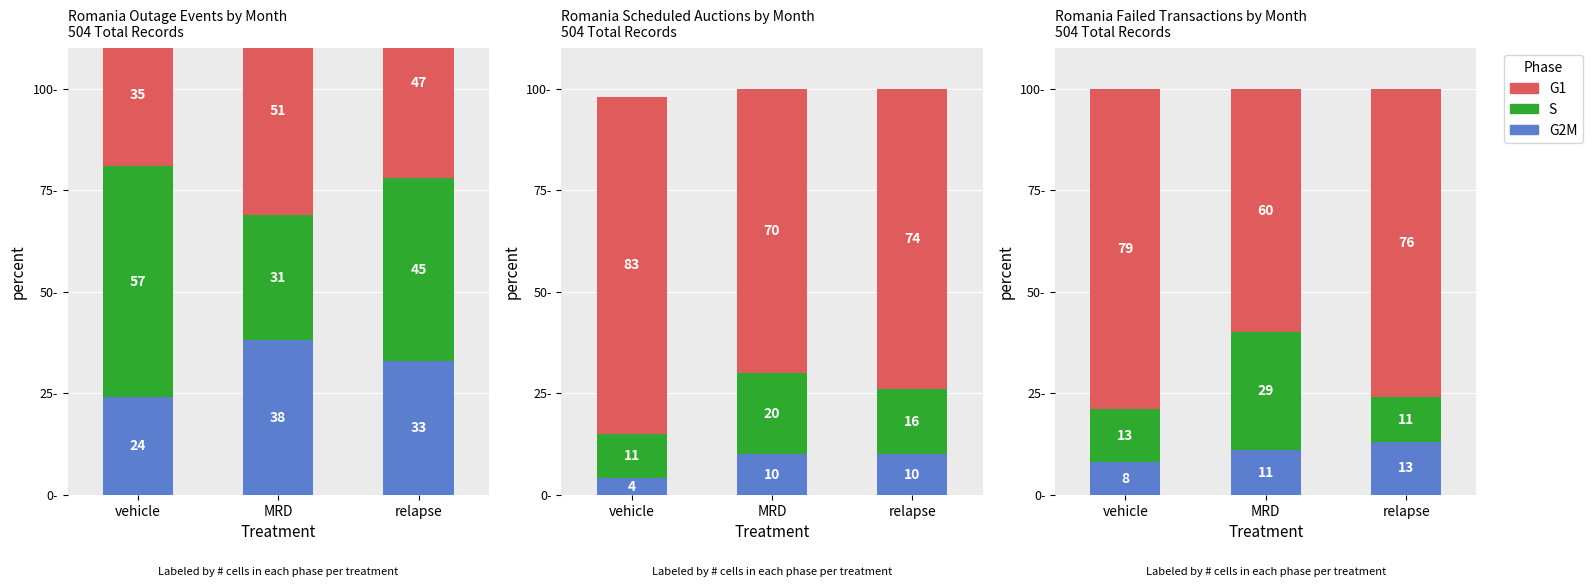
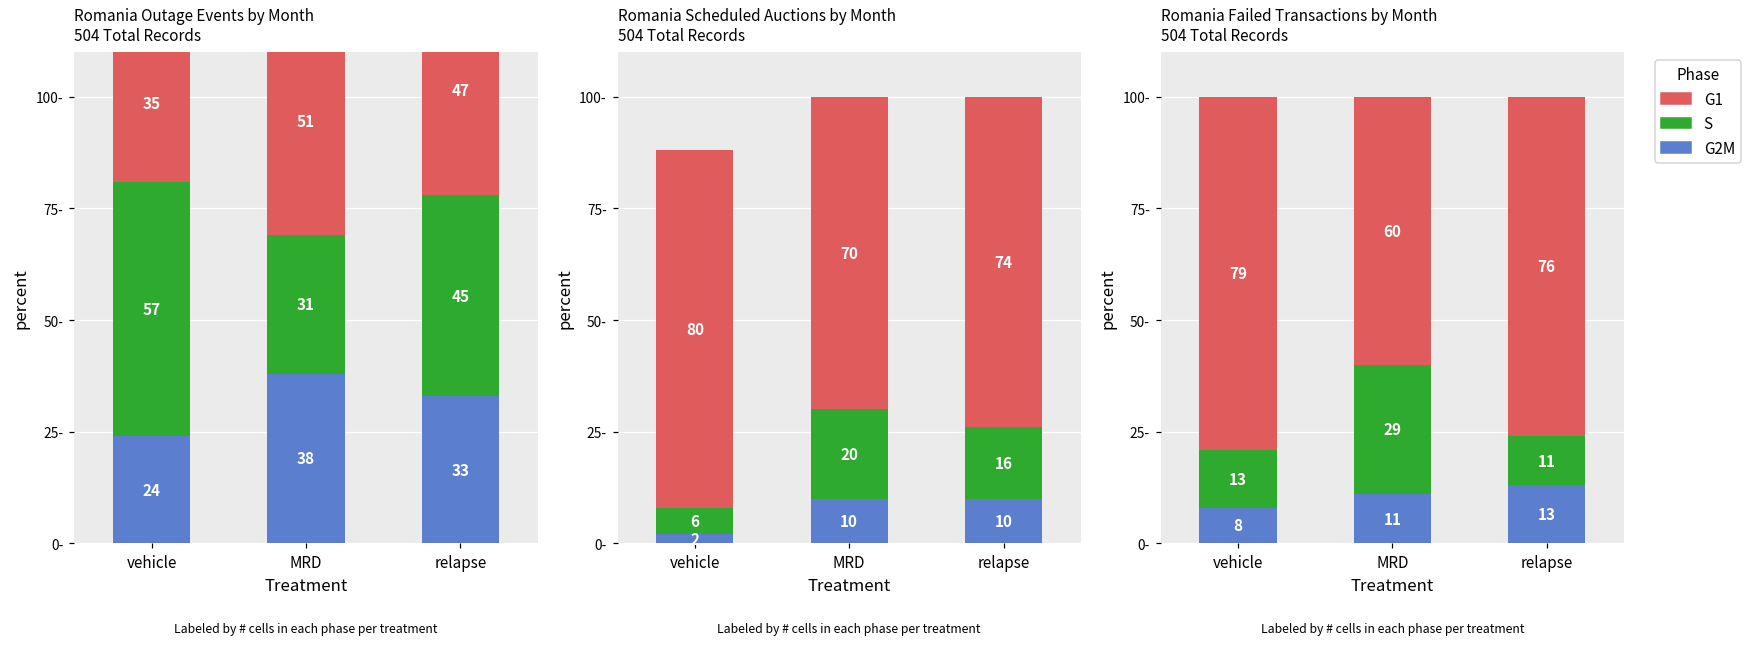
Romania Scheduled Auctions by Month 504 Total Records, G2M, vehicle: 4 -> 2
Romania Scheduled Auctions by Month 504 Total Records, S, vehicle: 11 -> 6
Romania Scheduled Auctions by Month 504 Total Records, G1, vehicle: 83 -> 80
